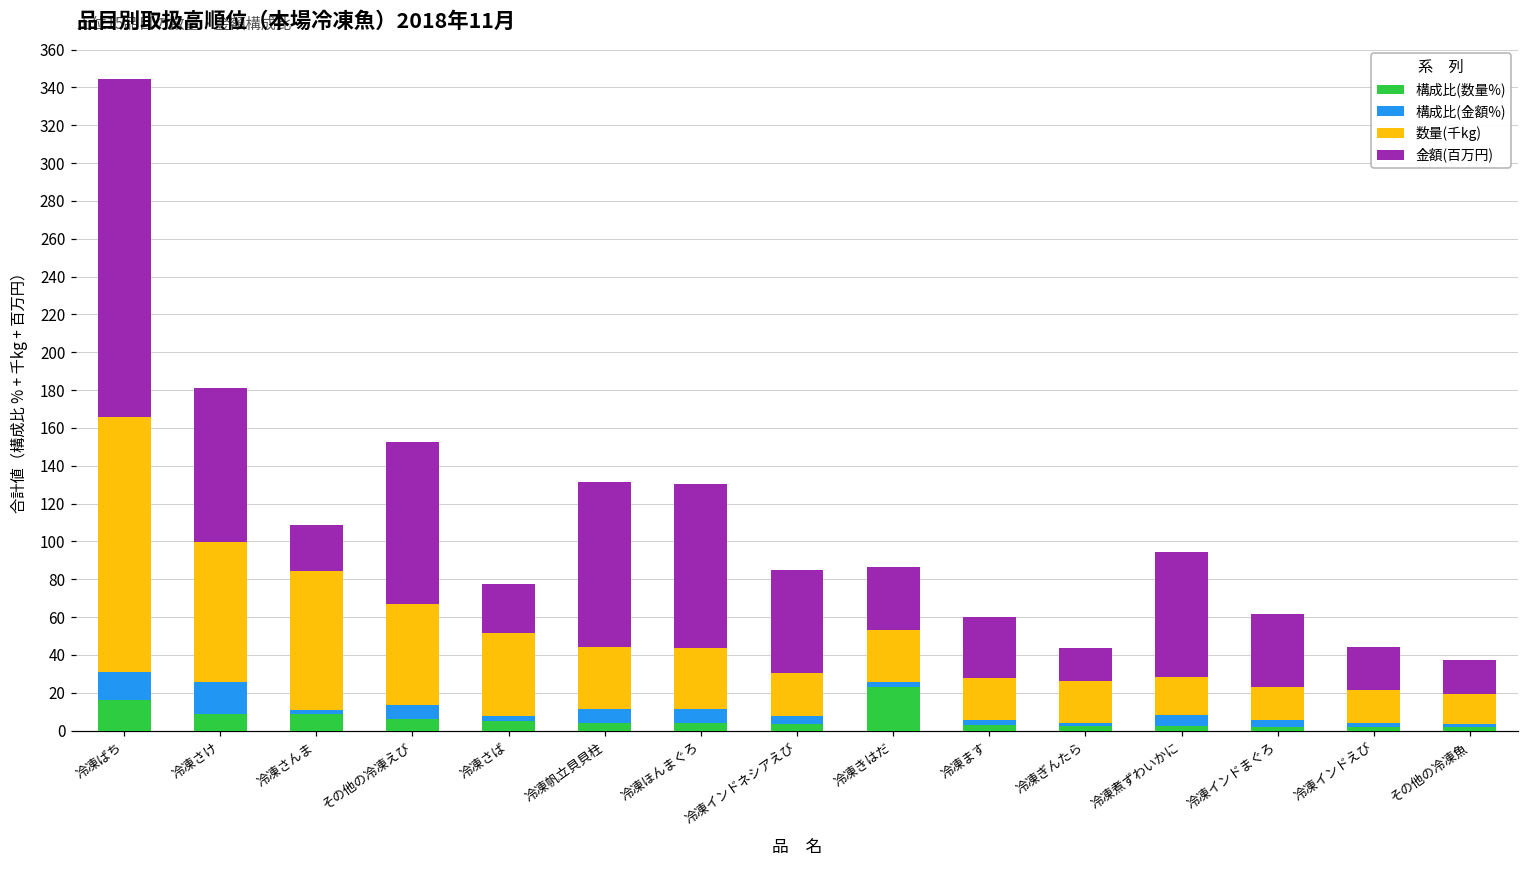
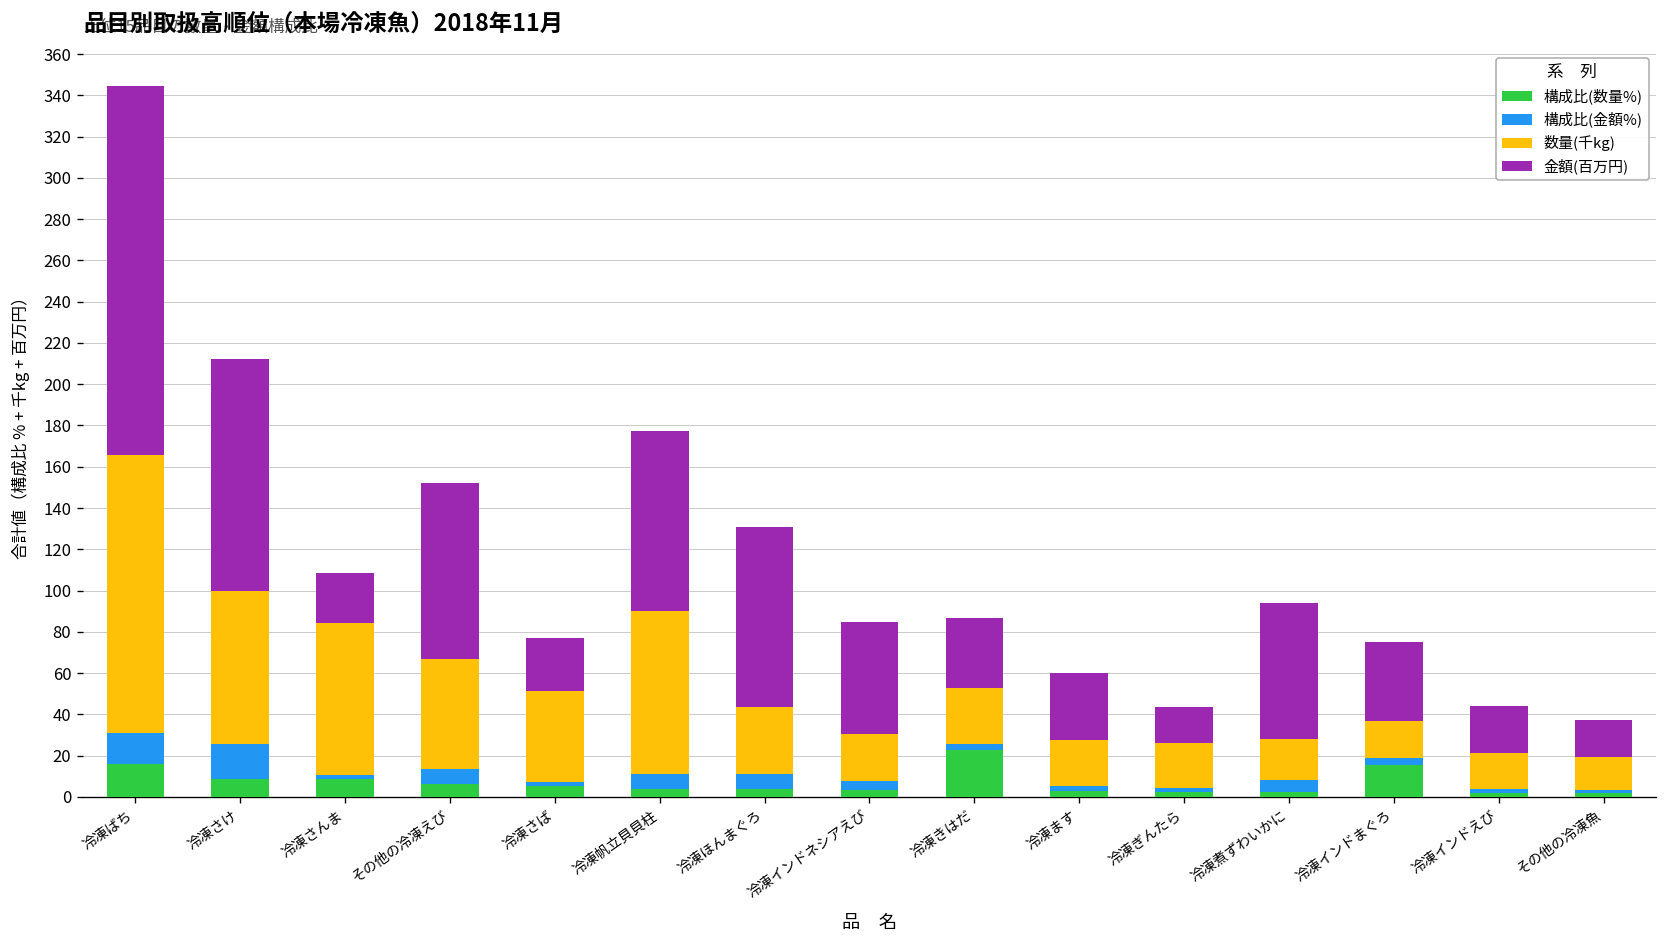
金額(百万円), 冷凍さけ: 81 -> 113
数量(千kg), 冷凍帆立貝貝柱: 33 -> 79
構成比(数量%), 冷凍インドまぐろ: 2 -> 16
